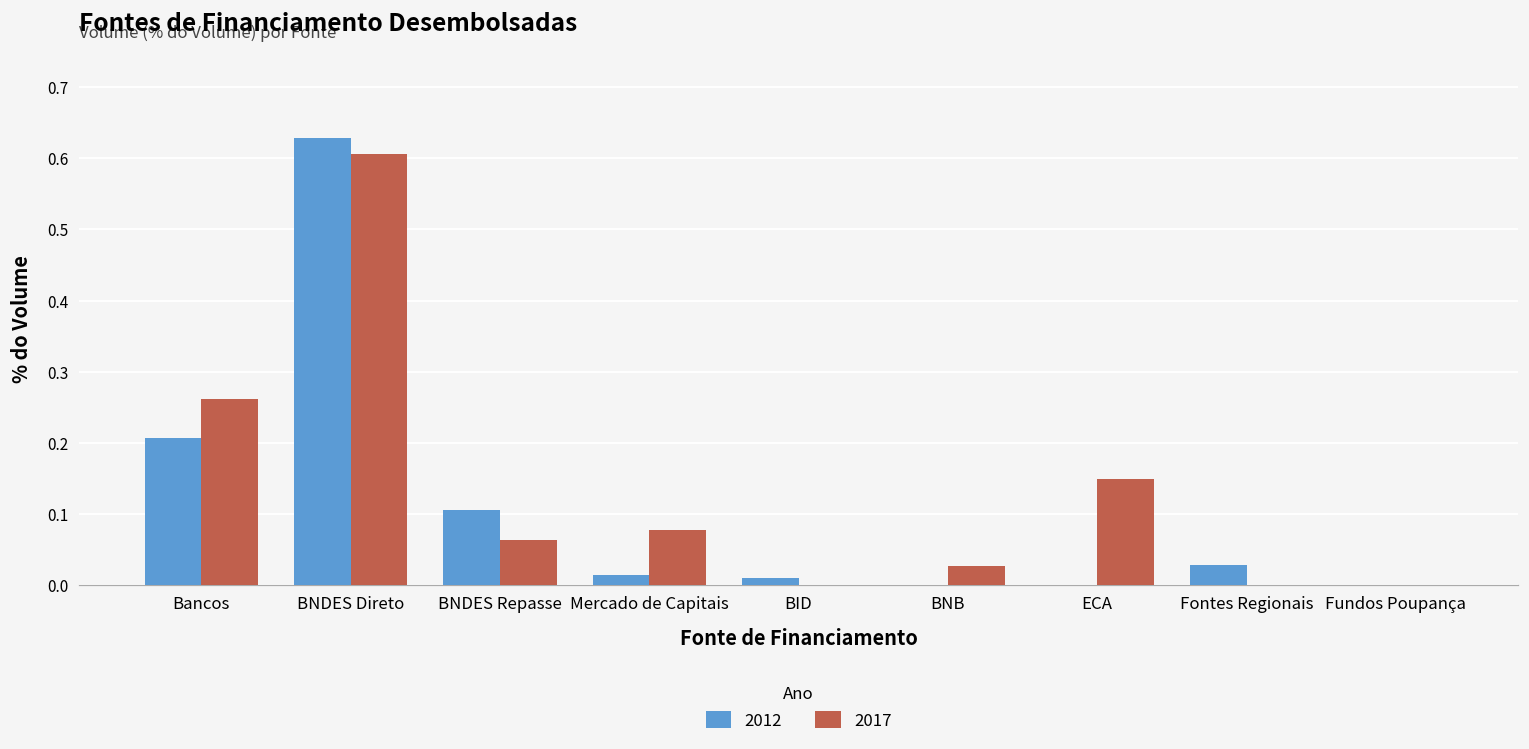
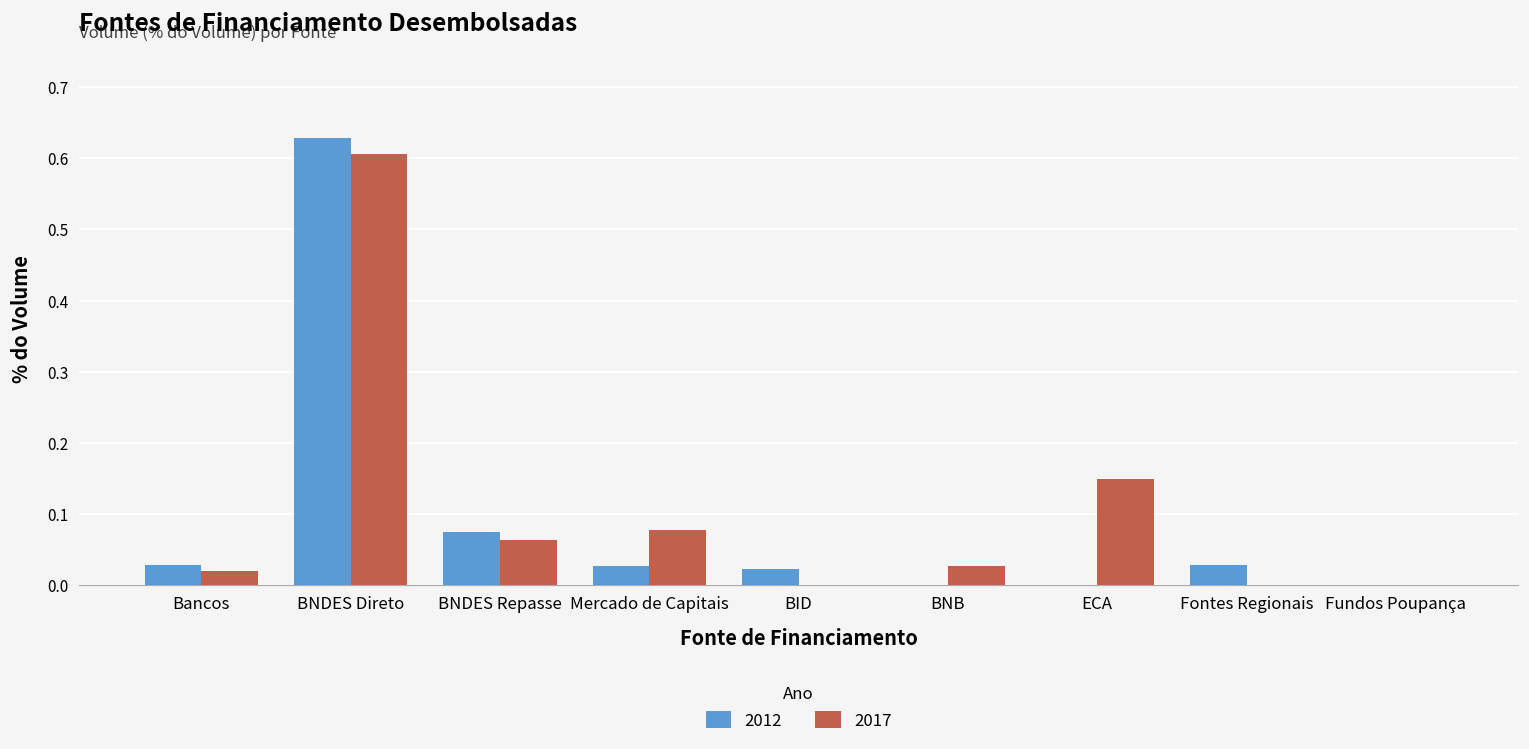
2012, Bancos: 0.21 -> 0.03
2017, Bancos: 0.26 -> 0.02
2012, BNDES Repasse: 0.11 -> 0.08
2012, Mercado de Capitais: 0.01 -> 0.03
2012, BID: 0.01 -> 0.02
